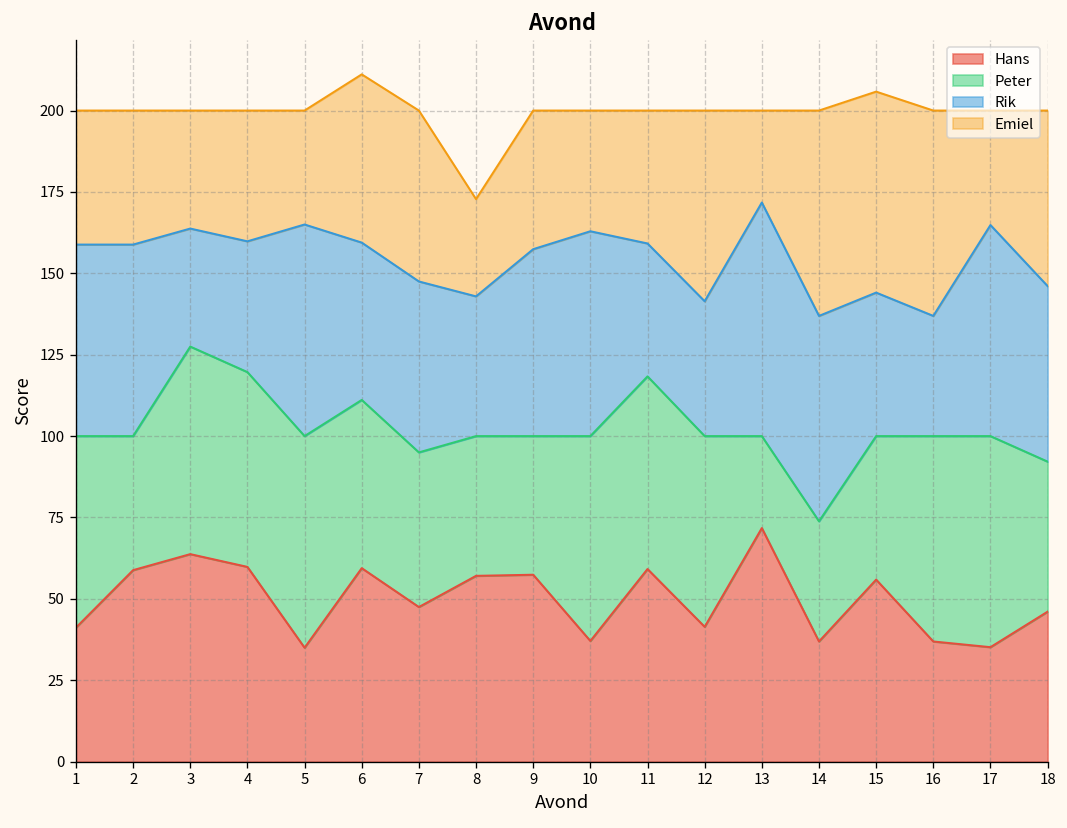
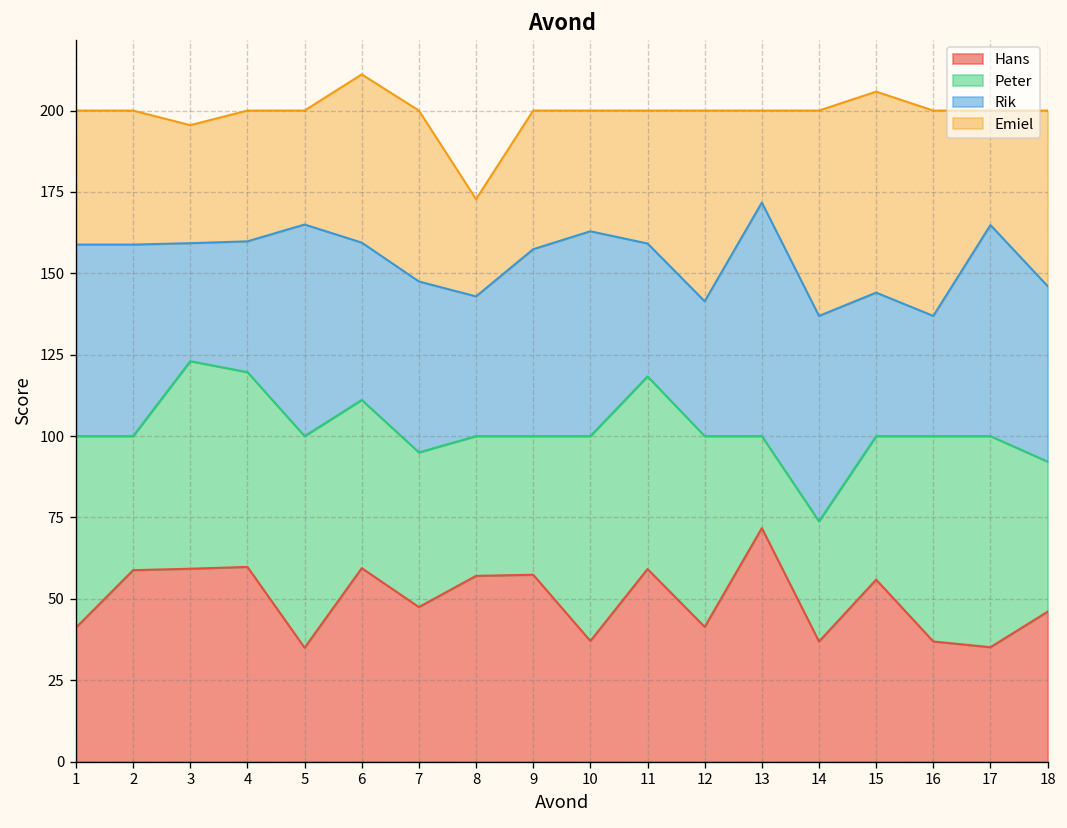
Hans, 3: 64 -> 59
